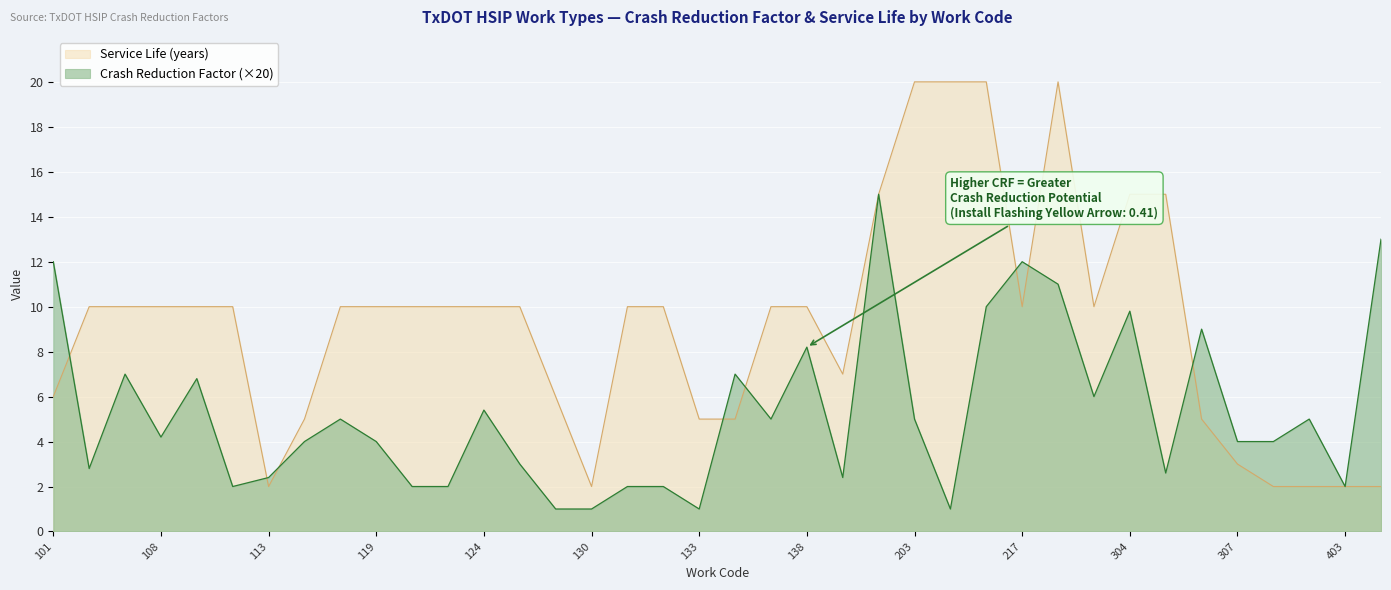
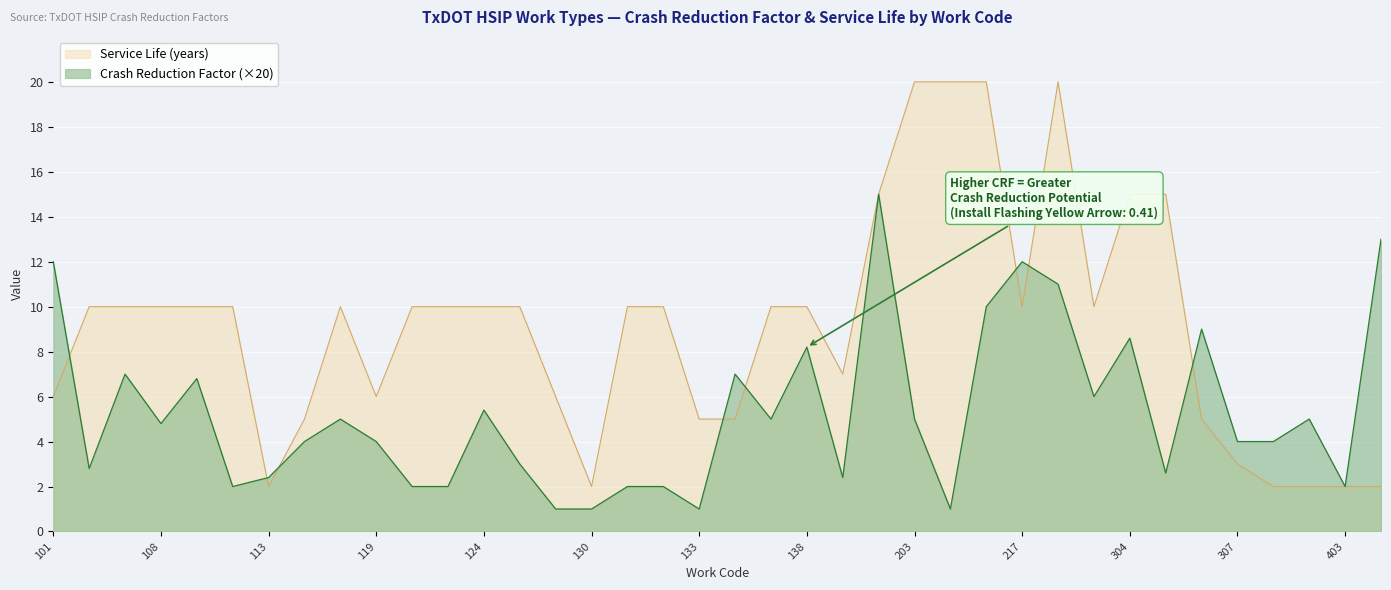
Crash Reduction Factor (×20), 108: 4.2 -> 4.8
Service Life (years), 119: 10 -> 6
Crash Reduction Factor (×20), 304: 9.8 -> 8.6
